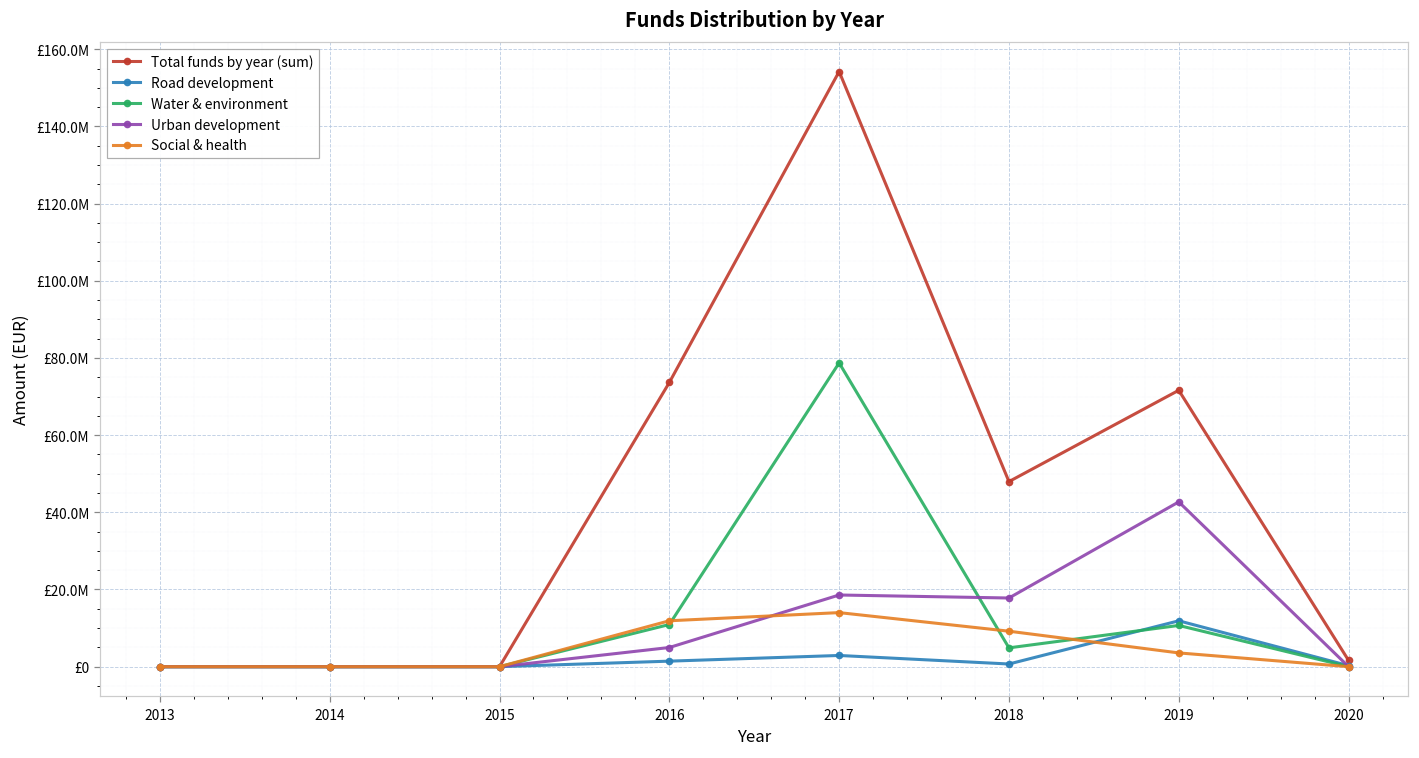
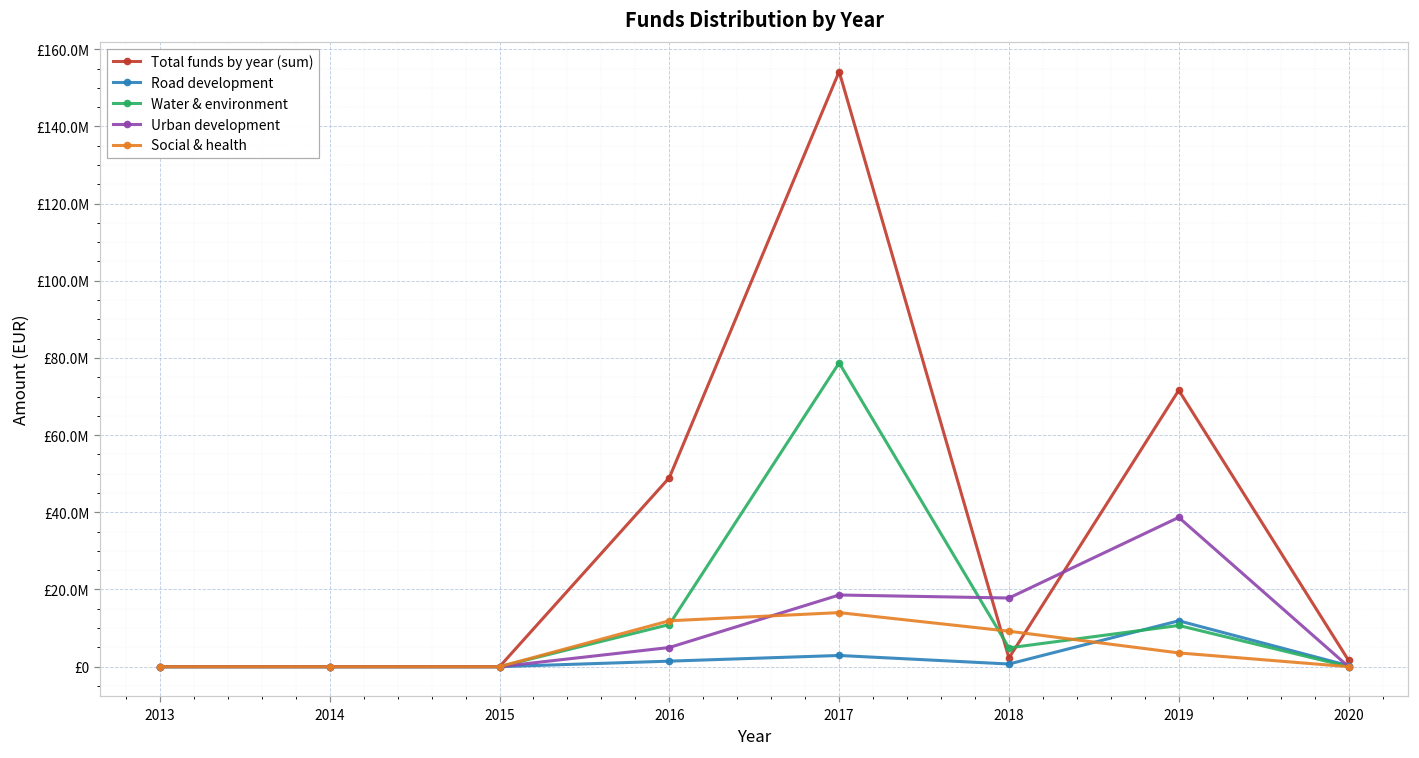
Total funds by year (sum), 2016: £74000000 -> £49000000
Total funds by year (sum), 2018: £48000000 -> £2000000
Urban development, 2019: £43000000 -> £39000000
